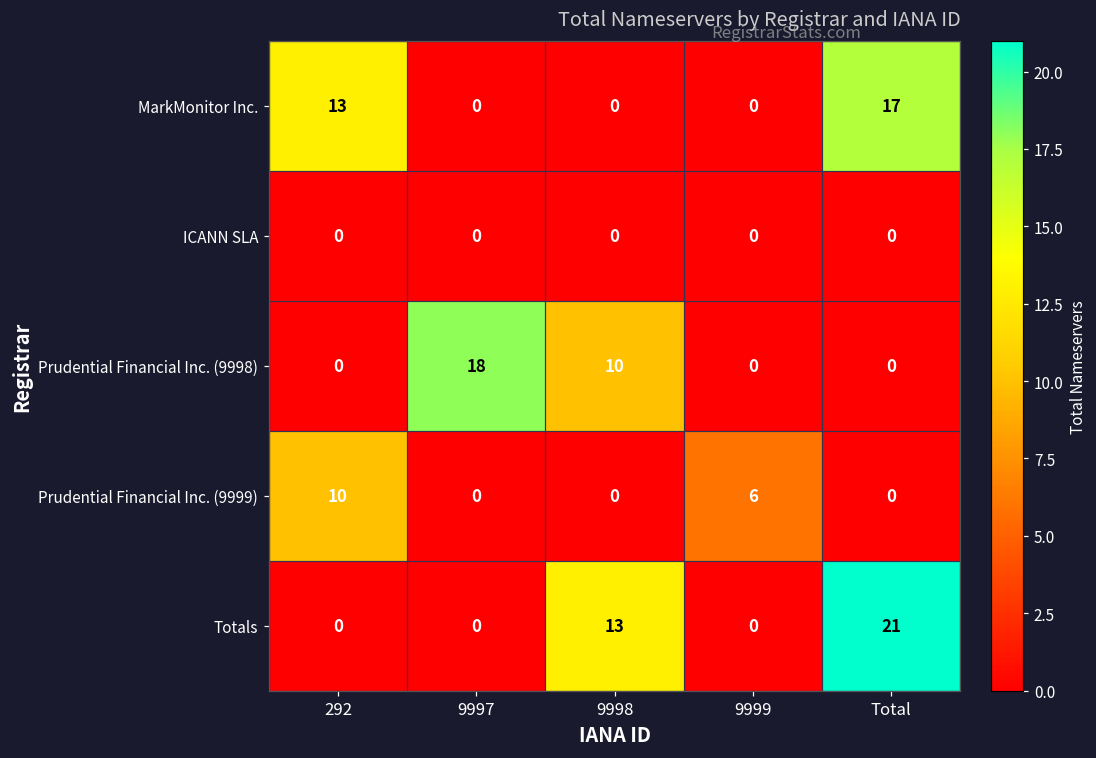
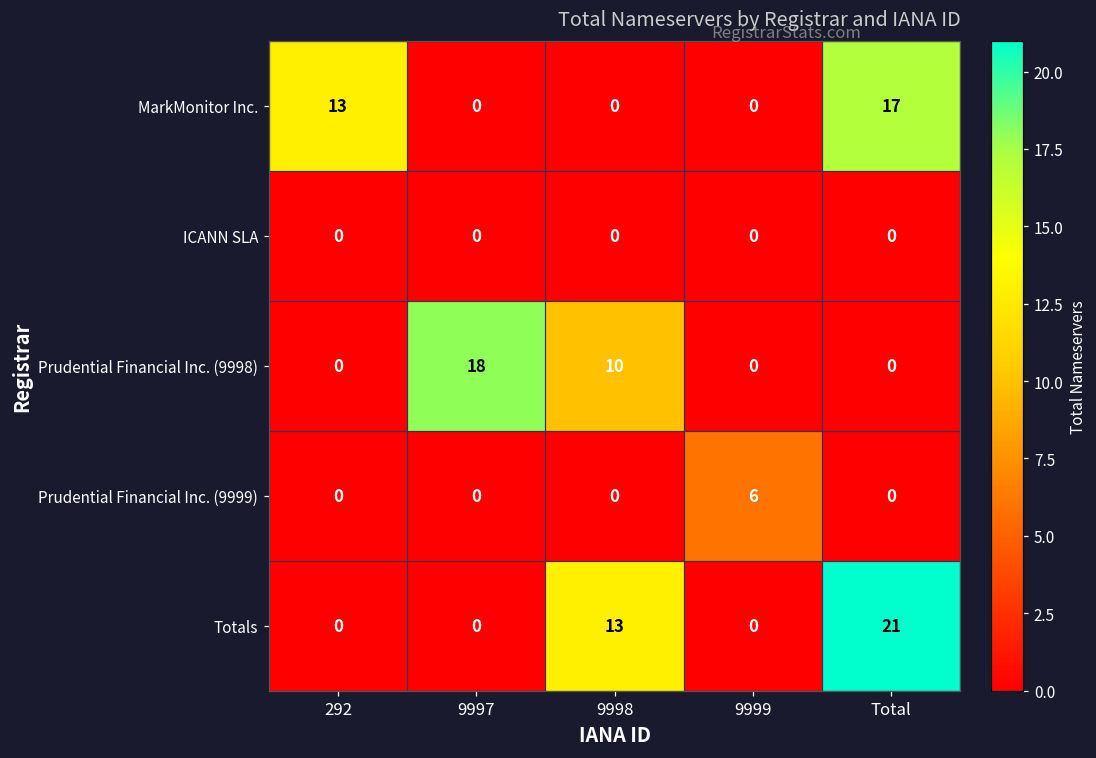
Prudential Financial Inc. (9999), 292: 10 -> 0
